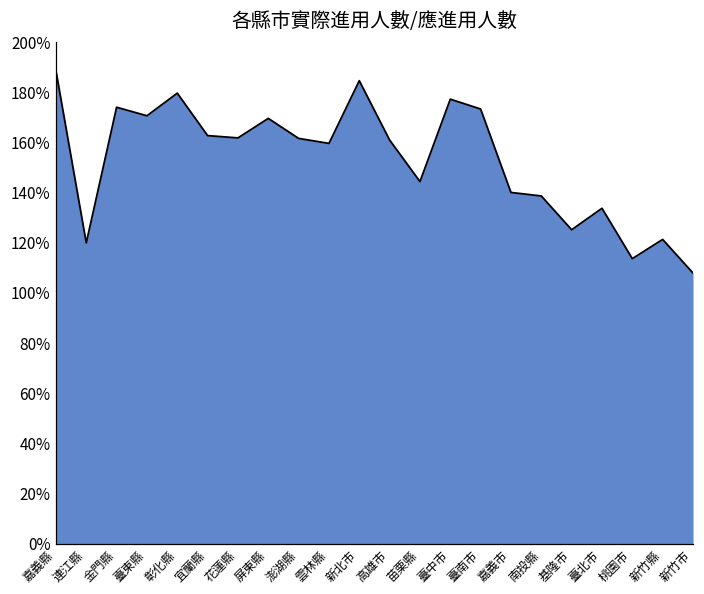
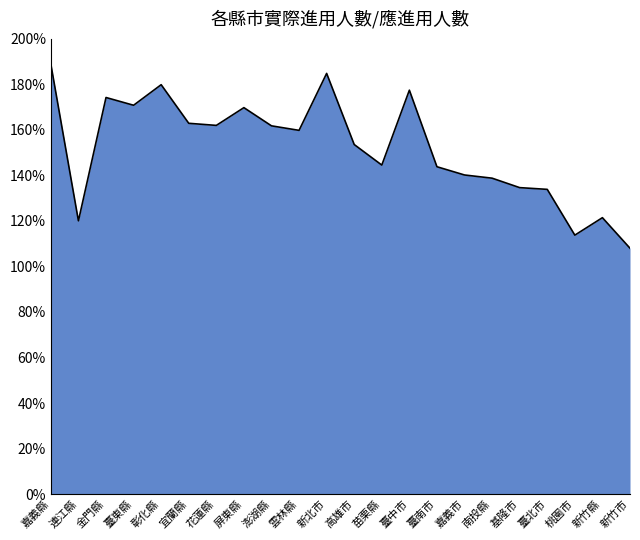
高雄市: 161% -> 153%
臺南市: 173% -> 144%
基隆市: 125% -> 135%
